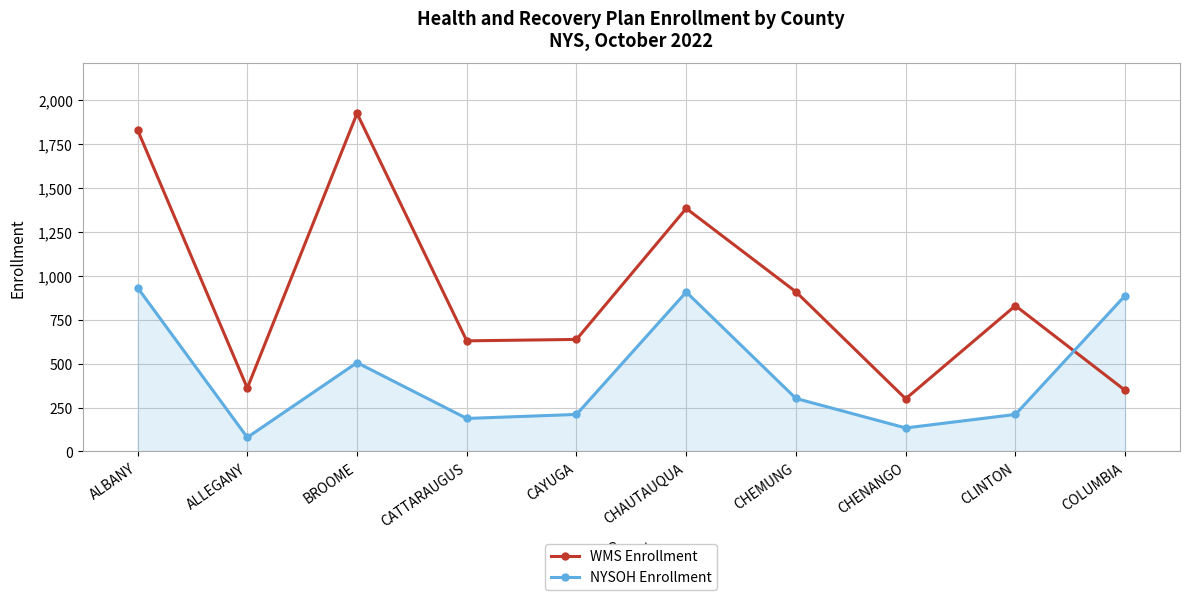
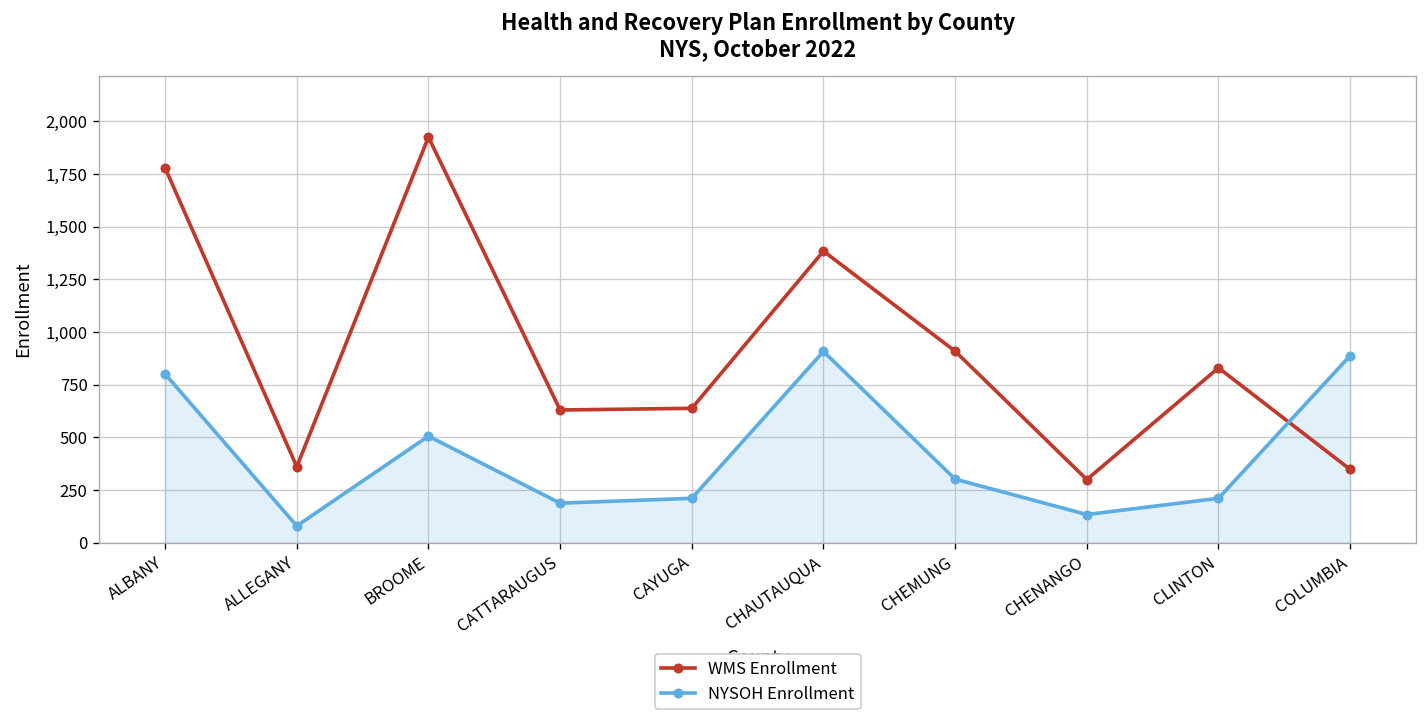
WMS Enrollment, ALBANY: 1,830 -> 1,780
NYSOH Enrollment, ALBANY: 930 -> 800
